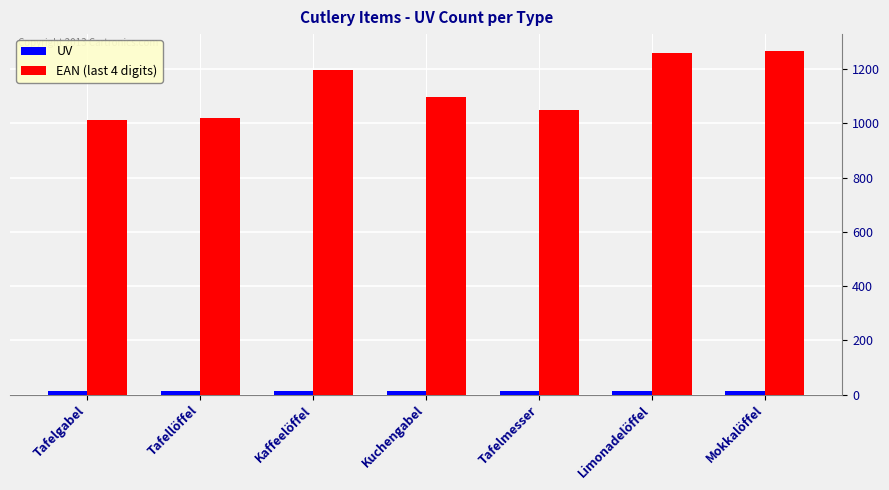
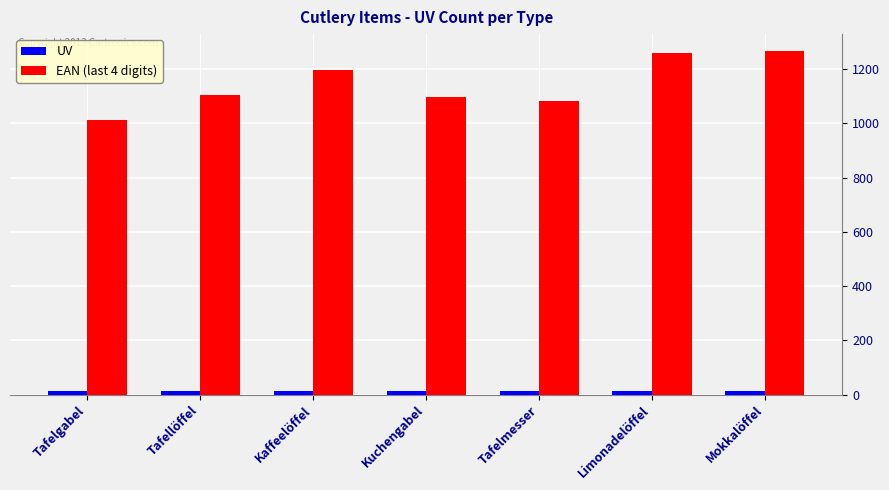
EAN (last 4 digits), Tafellöffel: 1020 -> 1100
EAN (last 4 digits), Tafelmesser: 1050 -> 1080
